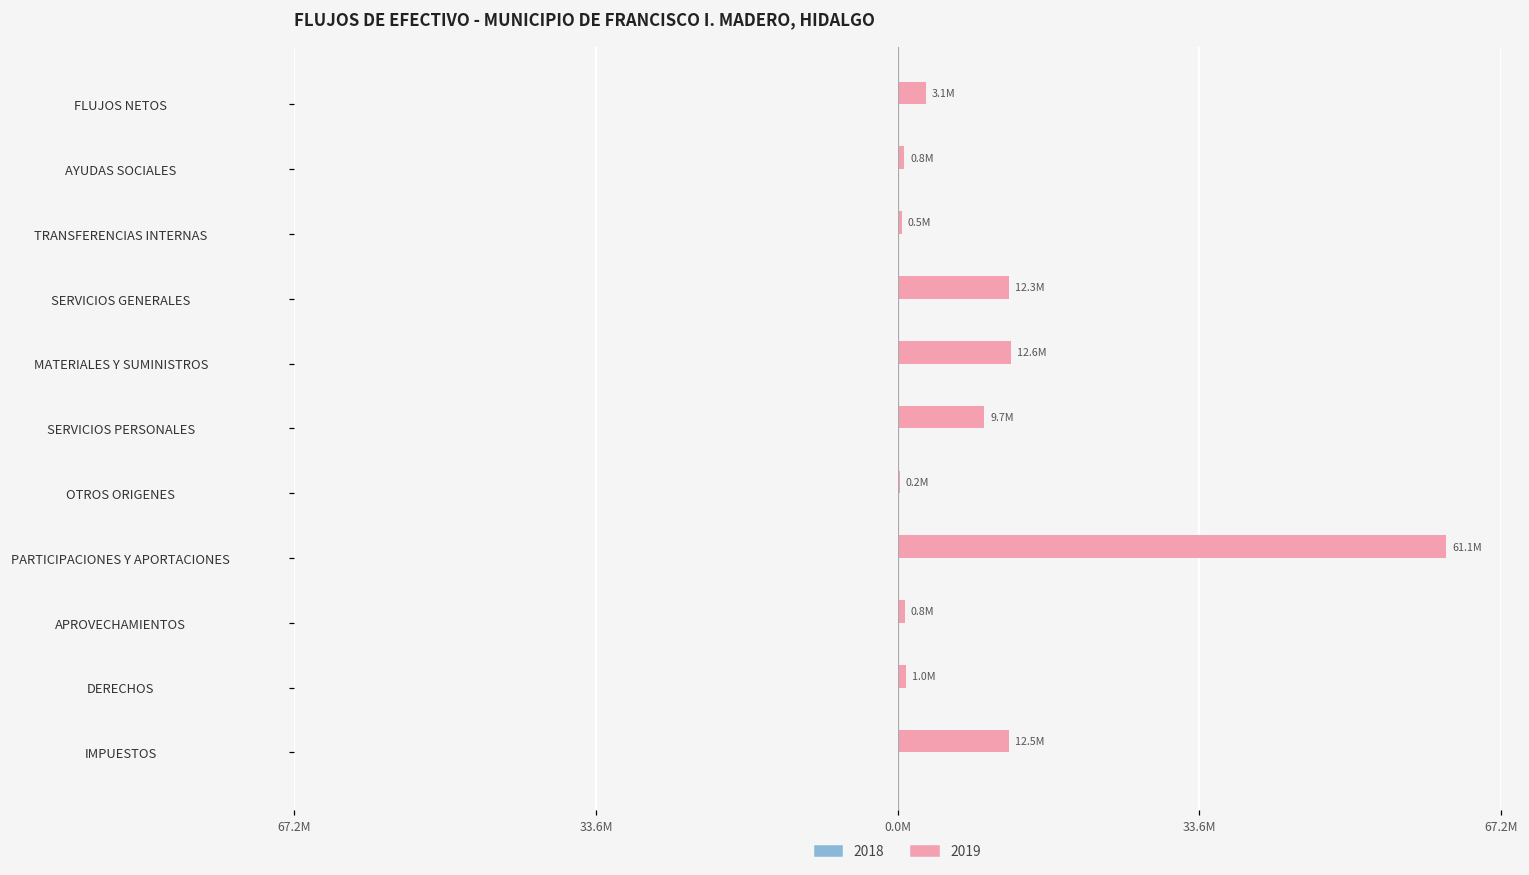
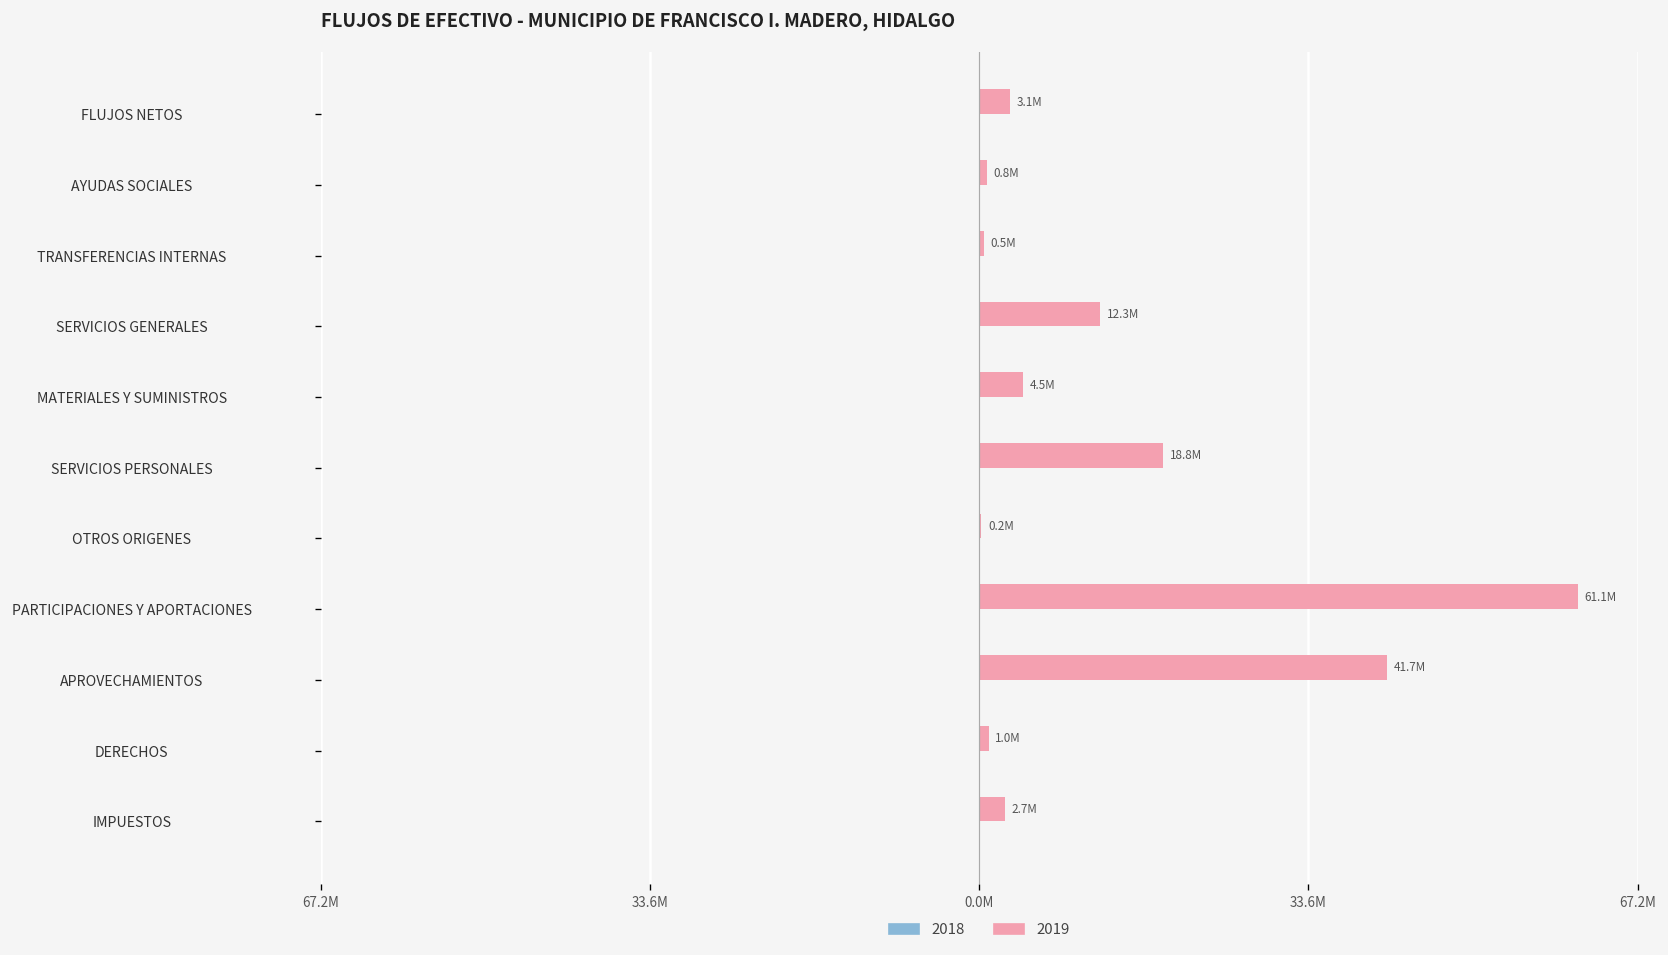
2019, MATERIALES Y SUMINISTROS: 12.6M -> 4.5M
2019, SERVICIOS PERSONALES: 9.7M -> 18.8M
2019, APROVECHAMIENTOS: 0.8M -> 41.7M
2019, IMPUESTOS: 12.5M -> 2.7M
